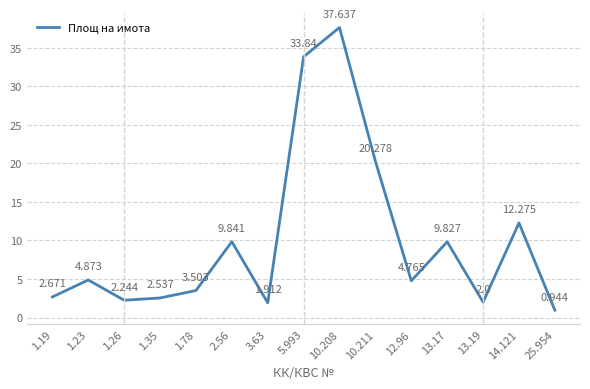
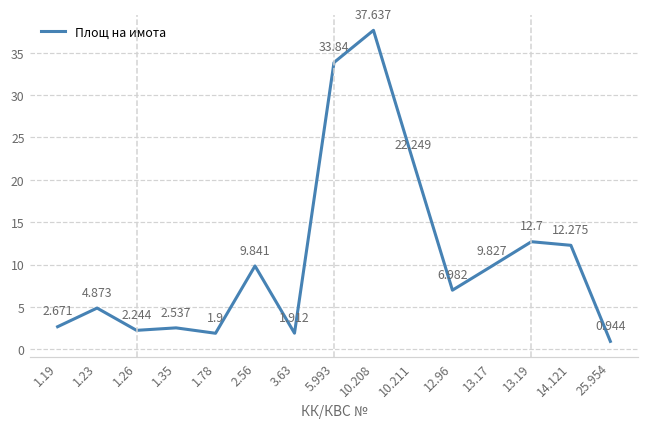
1.78: 3.503 -> 1.9
10.211: 20.278 -> 22.249
12.96: 4.765 -> 6.982
13.19: 2.0 -> 12.7
